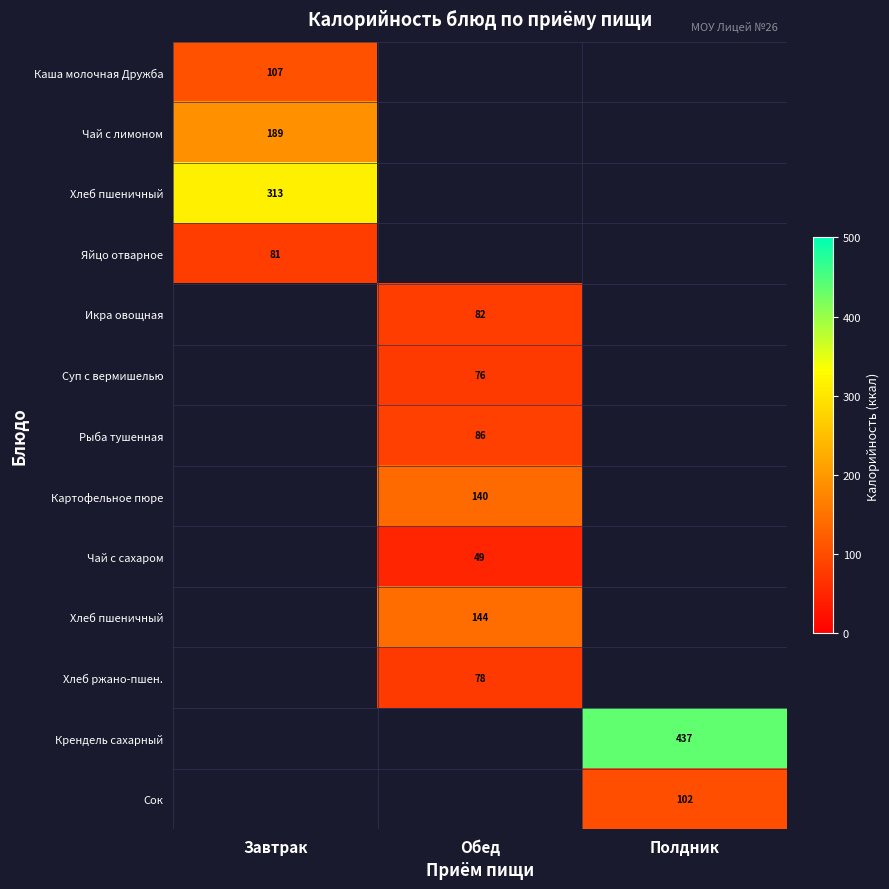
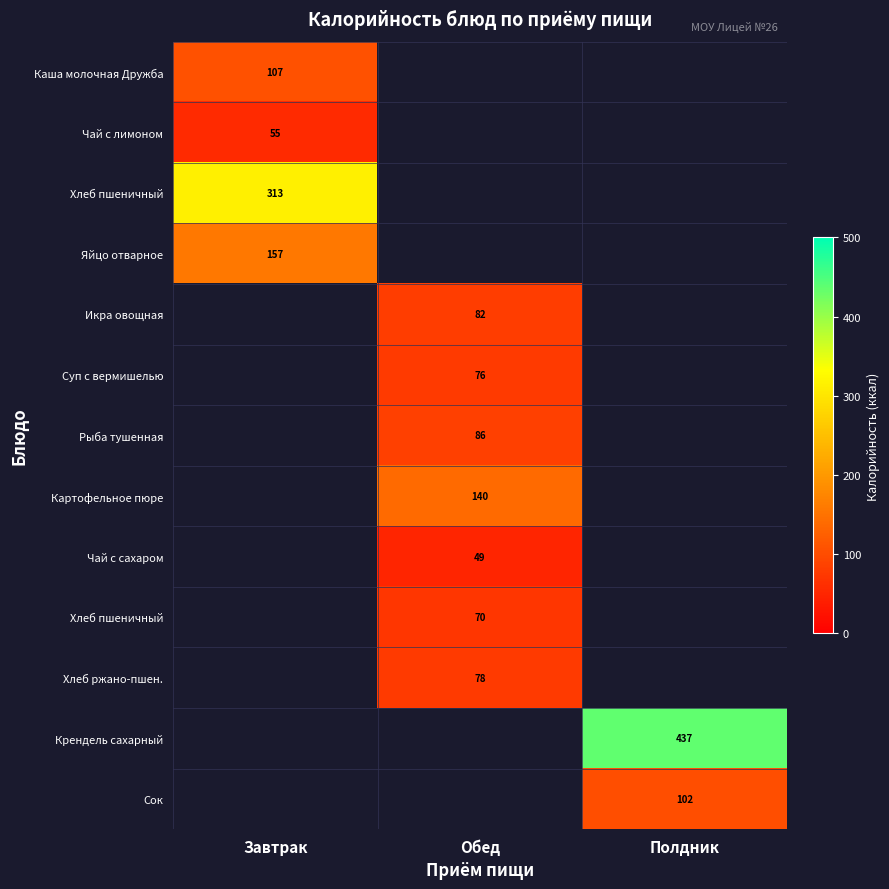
Чай с лимоном, Завтрак: 189 -> 55
Яйцо отварное, Завтрак: 81 -> 157
Хлеб пшеничный, Обед: 144 -> 70
